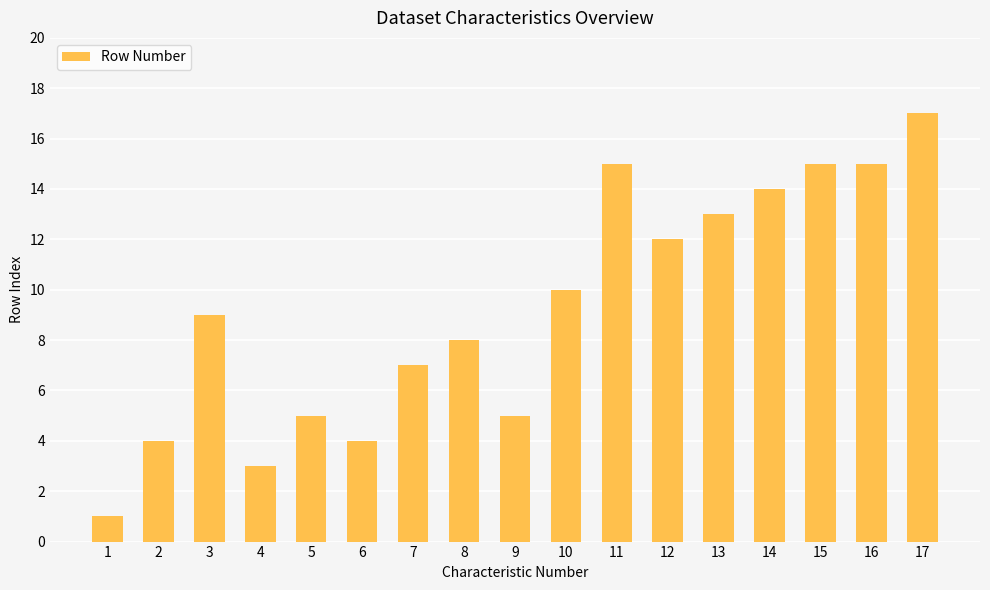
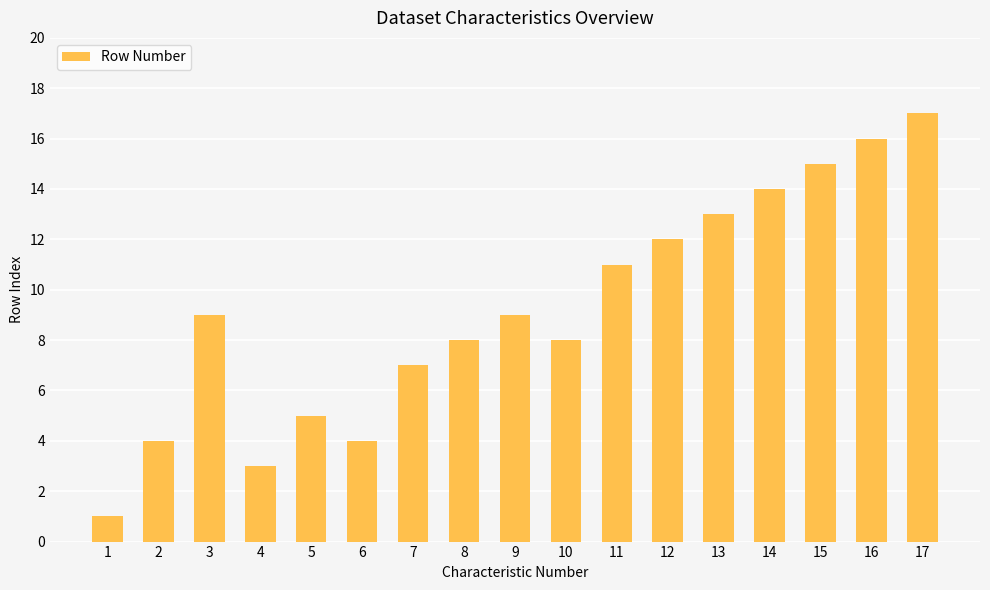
9: 5 -> 9
10: 10 -> 8
11: 15 -> 11
16: 15 -> 16
